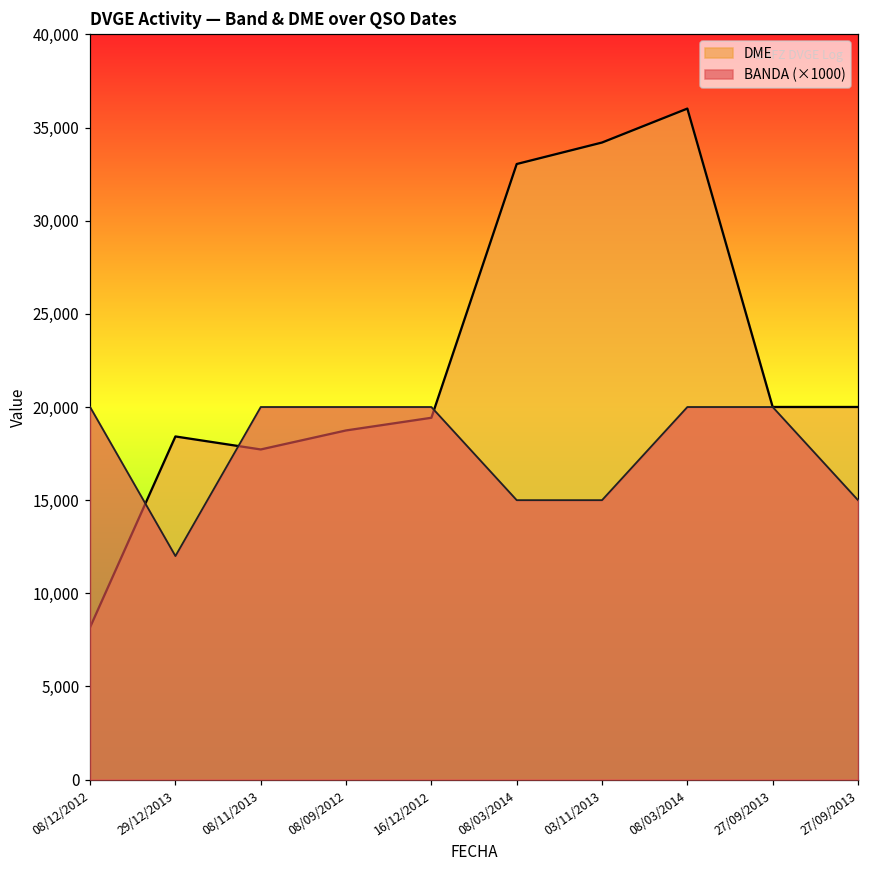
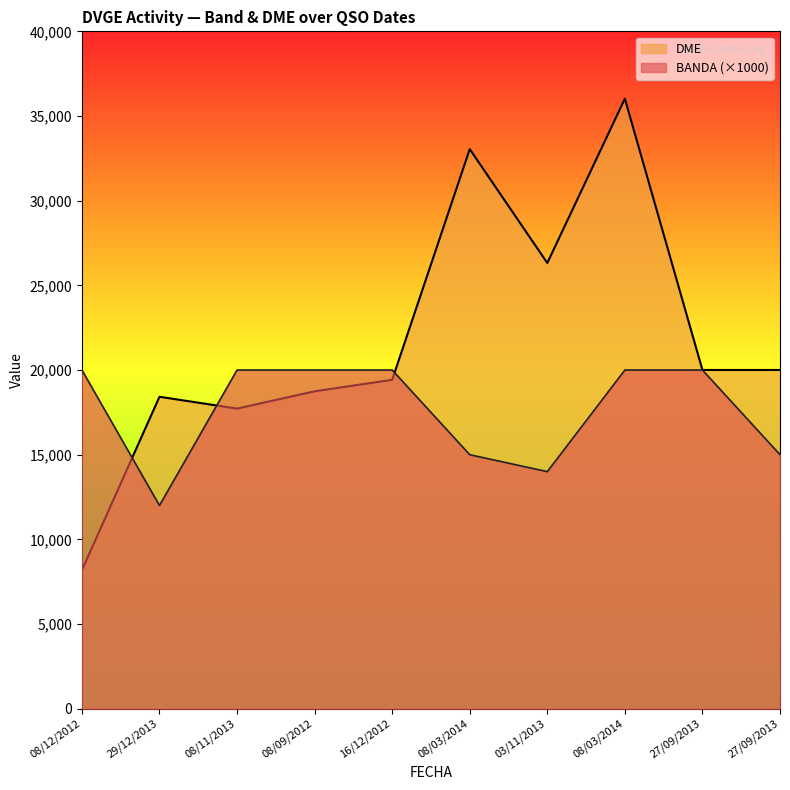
DME, 03/11/2013: 34,200 -> 26,300
BANDA (×1000), 03/11/2013: 15,000 -> 14,000
